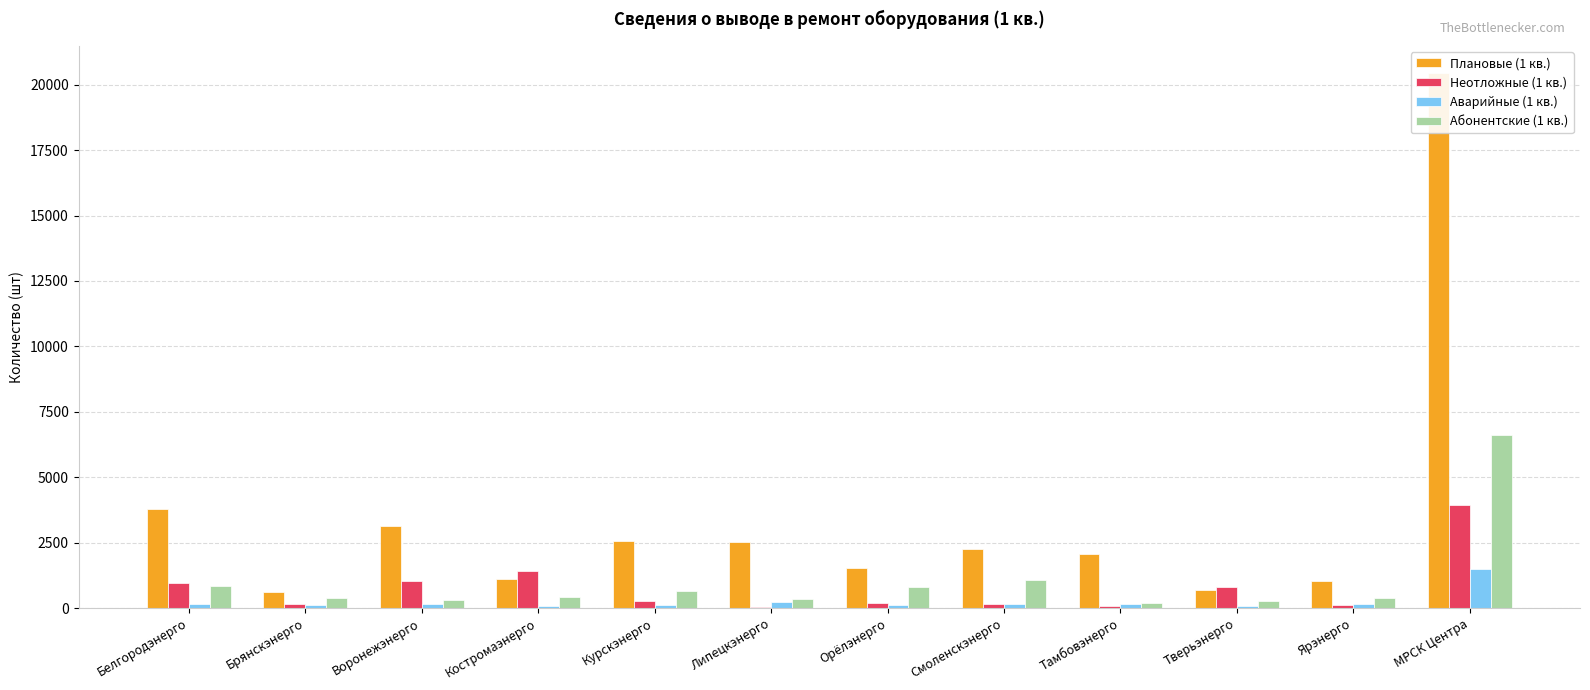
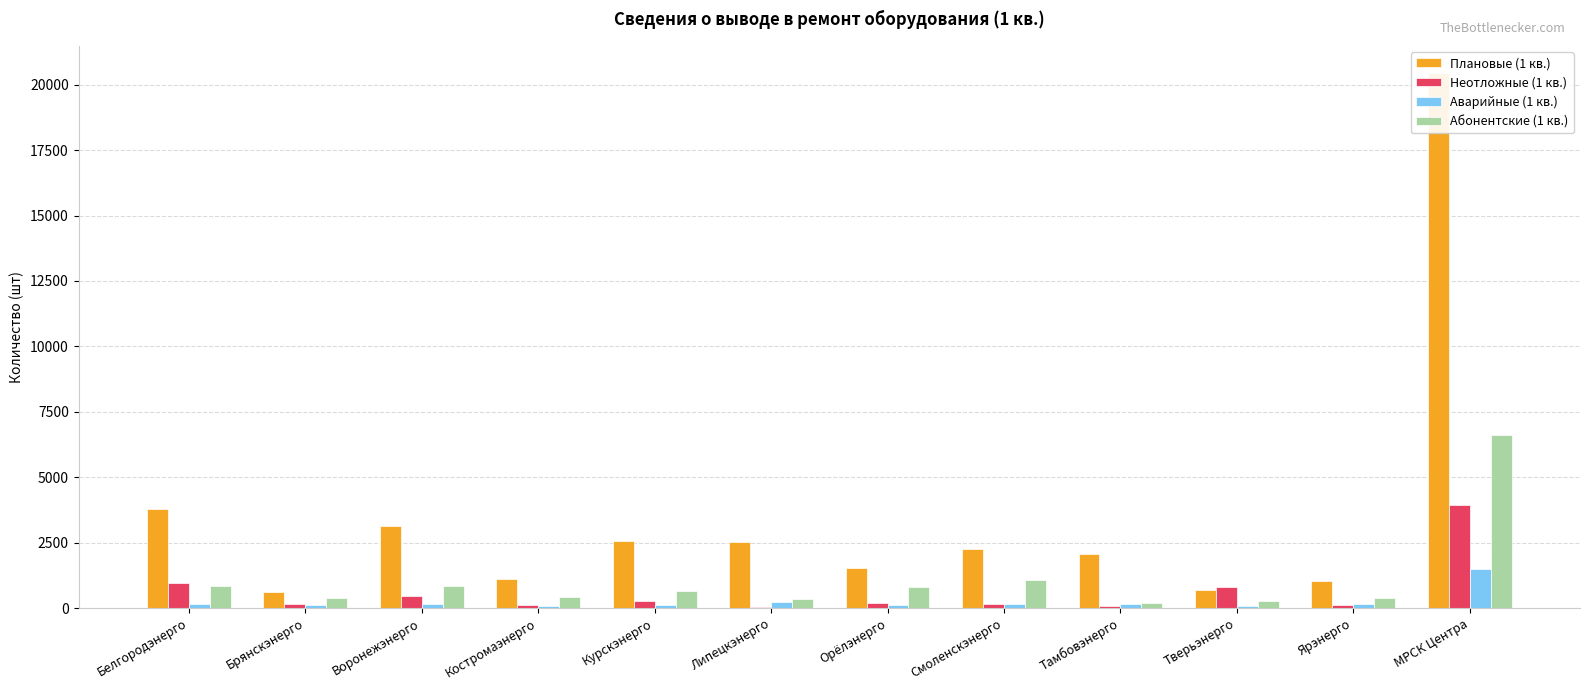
Неотложные (1 кв.), Воронежэнерго: 1000 -> 400
Абонентские (1 кв.), Воронежэнерго: 300 -> 900
Неотложные (1 кв.), Костромаэнерго: 1400 -> 100
